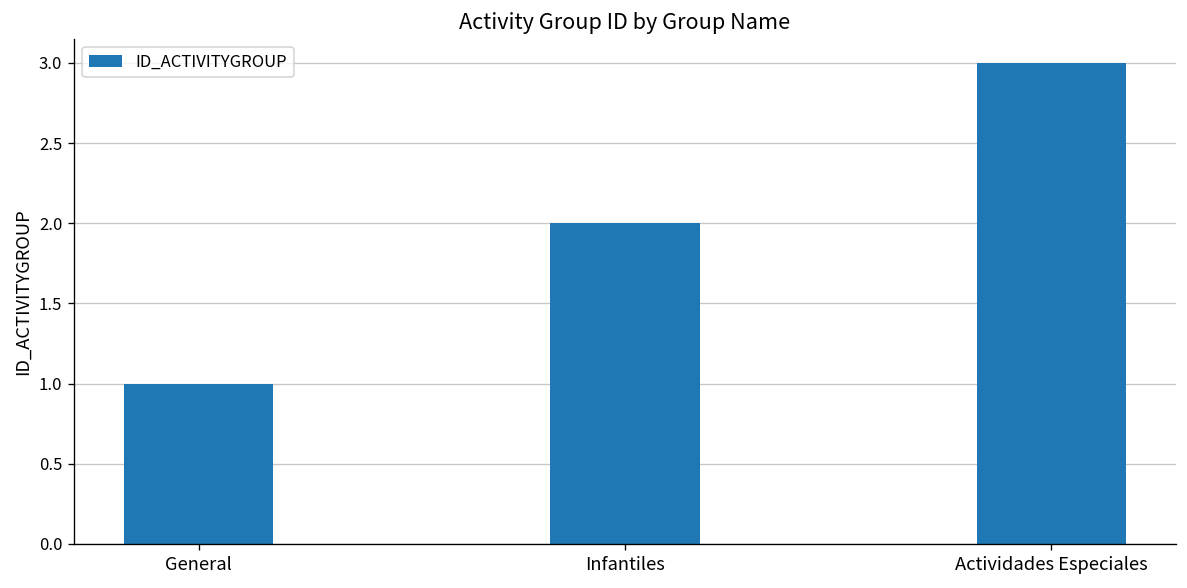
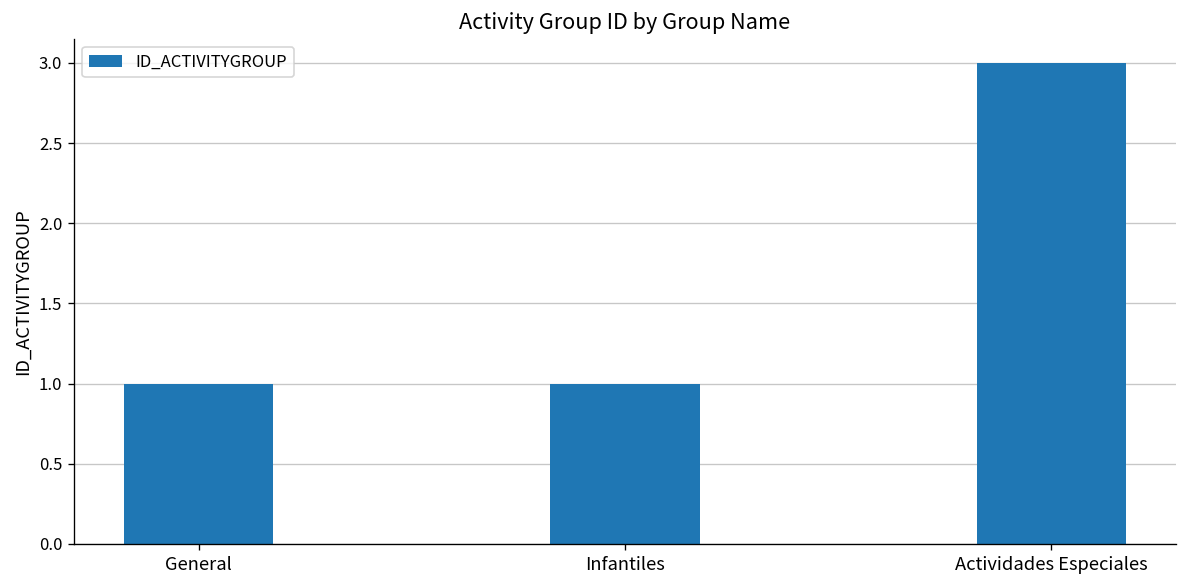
Infantiles: 2 -> 1
